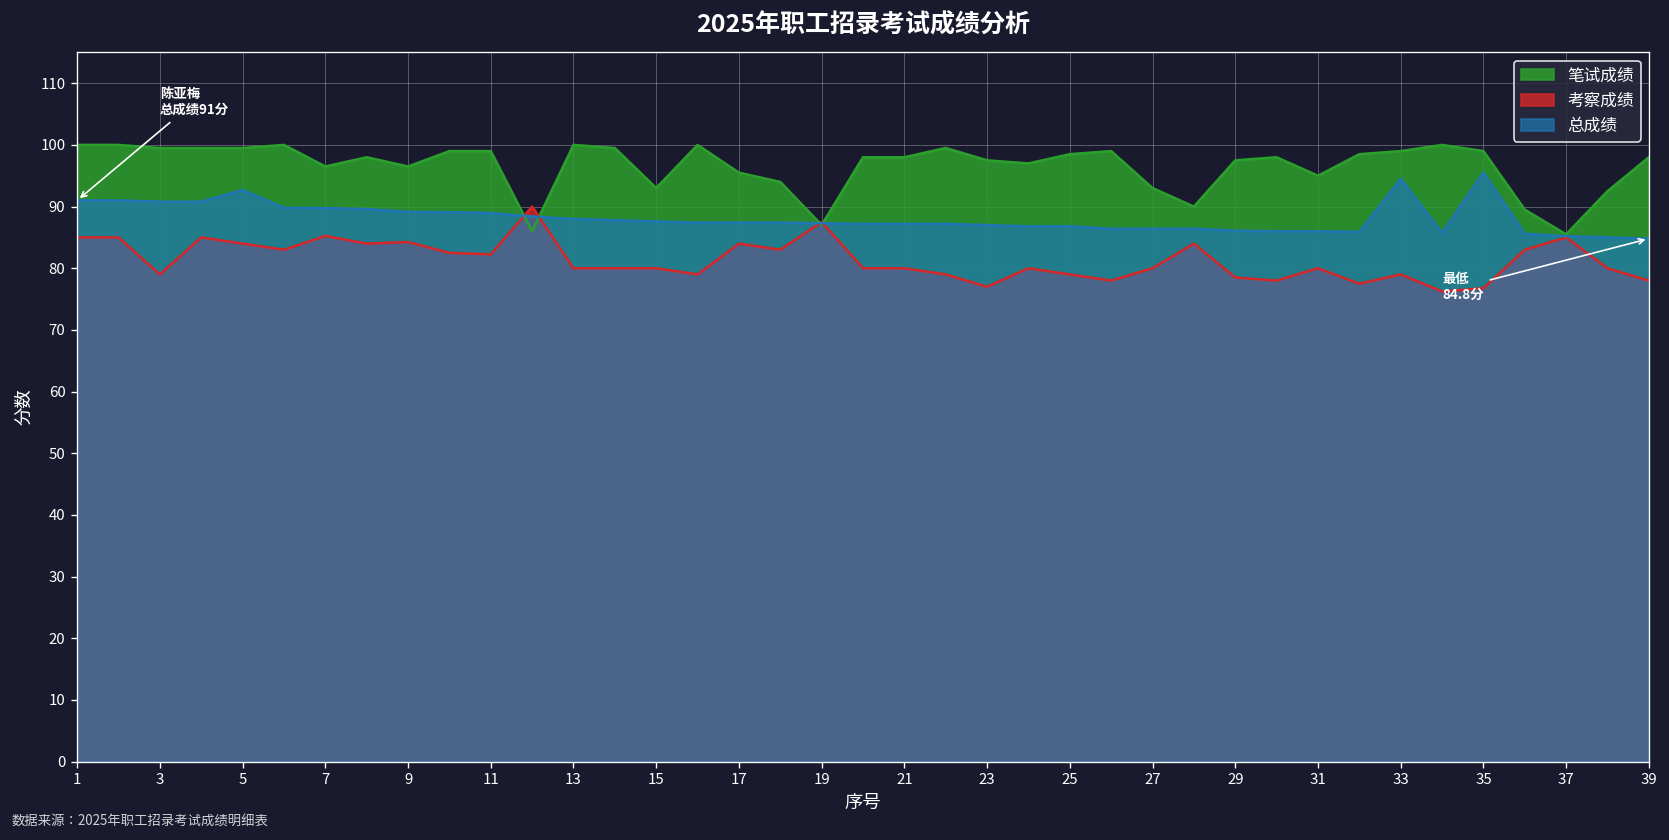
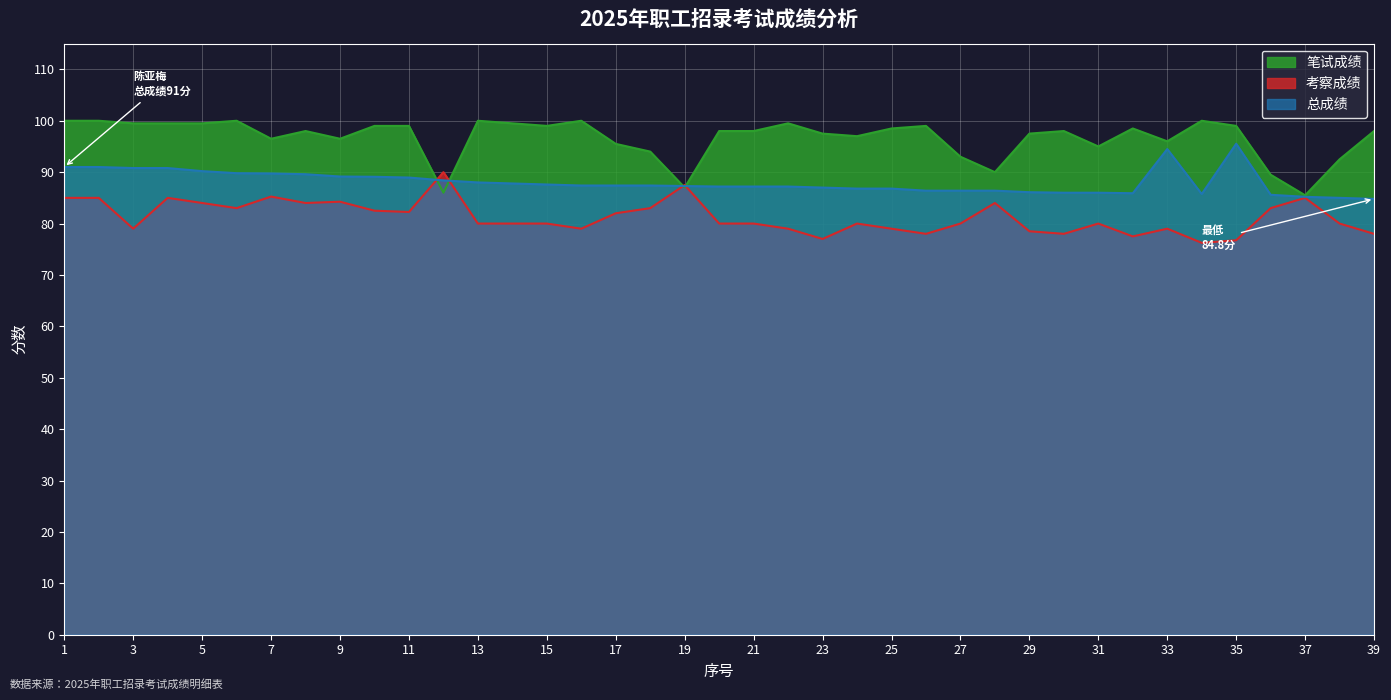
总成绩, 5: 93 -> 90
笔试成绩, 15: 93 -> 99
考察成绩, 17: 84 -> 82
笔试成绩, 33: 99 -> 96
